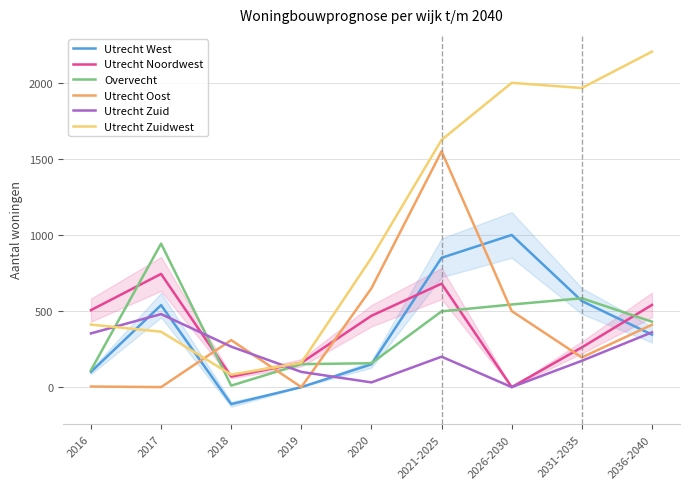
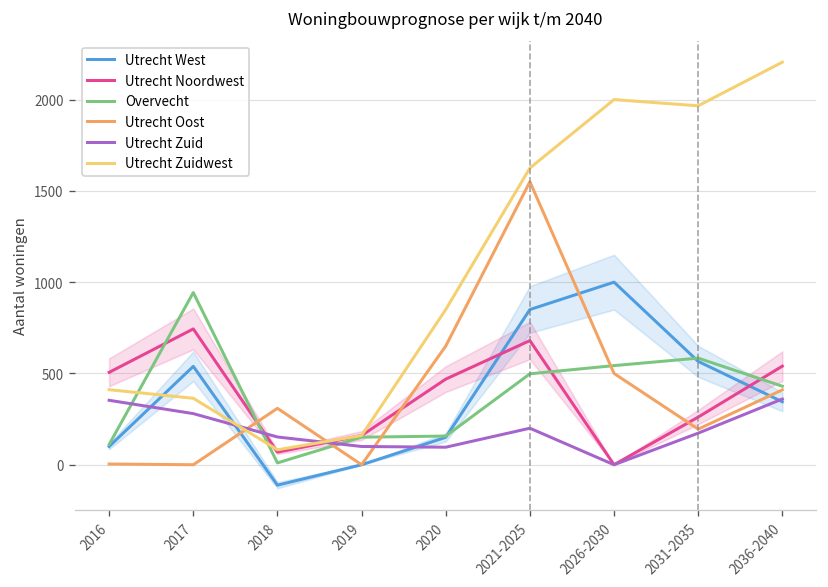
Utrecht Zuid, 2017: 480 -> 280
Utrecht Zuid, 2018: 270 -> 150
Utrecht Zuid, 2020: 30 -> 100
